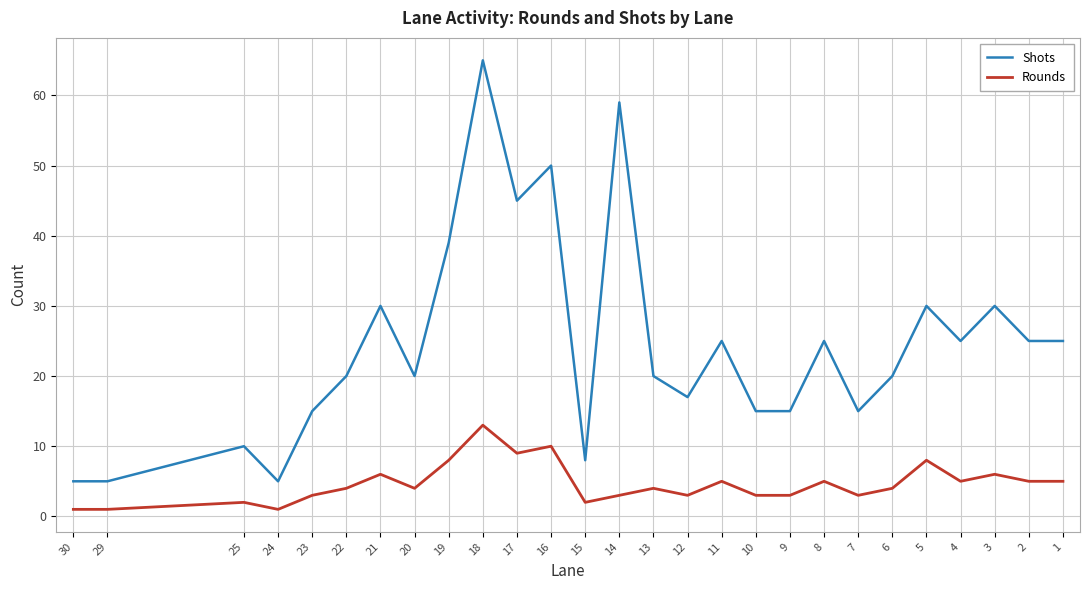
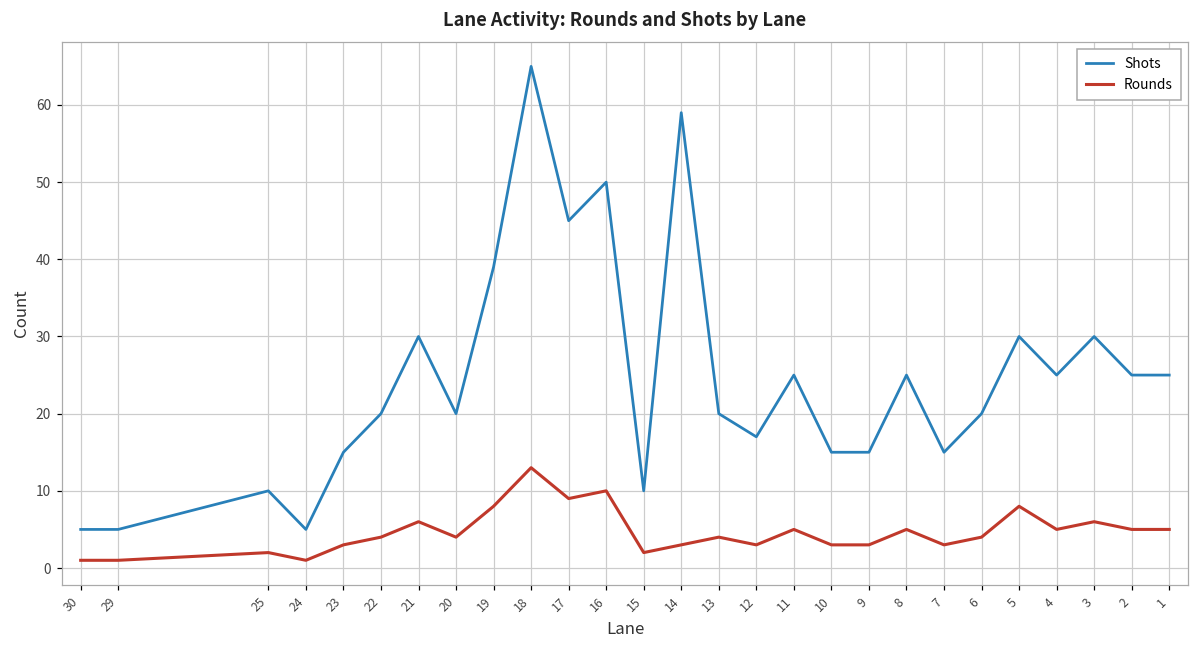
Shots, 15: 8 -> 10
